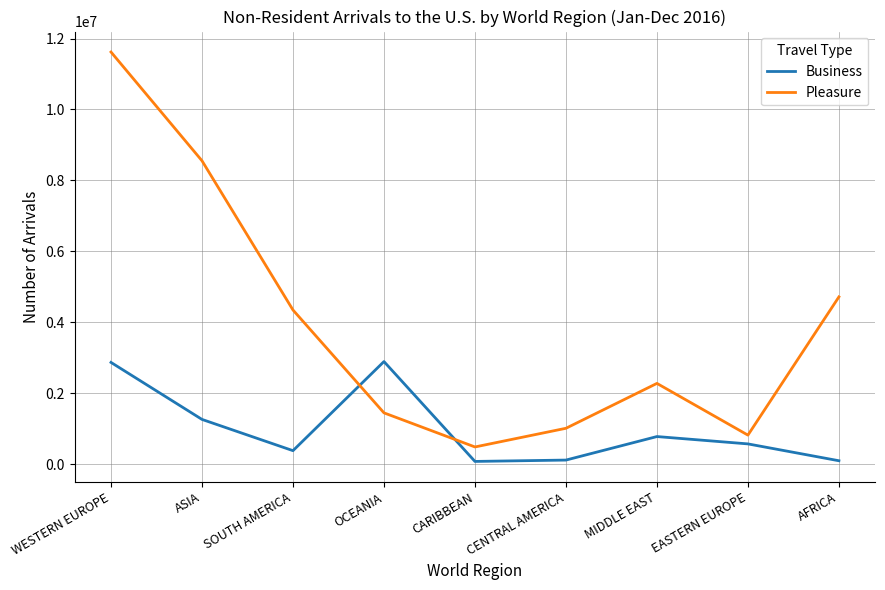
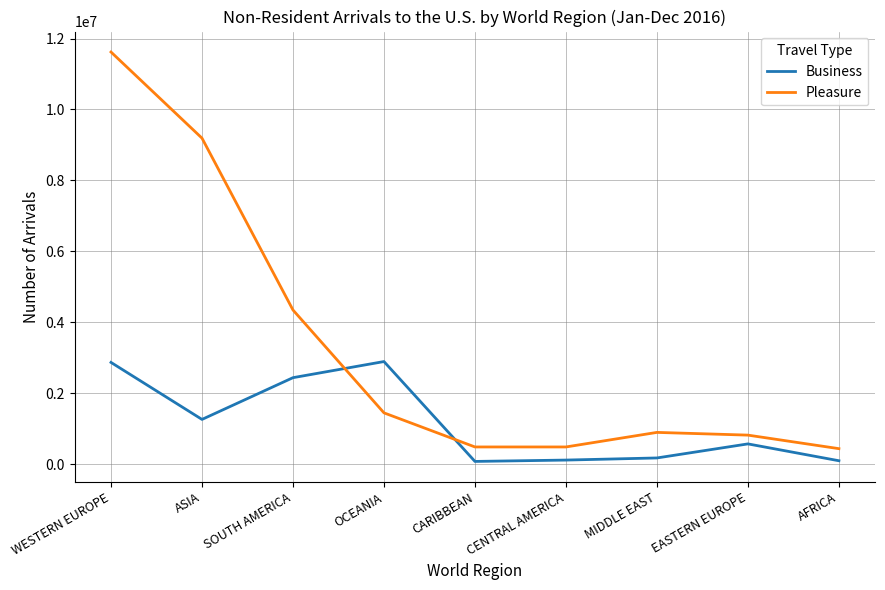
Pleasure, ASIA: 8600000 -> 9200000
Business, SOUTH AMERICA: 400000 -> 2400000
Pleasure, CENTRAL AMERICA: 1000000 -> 500000
Business, MIDDLE EAST: 800000 -> 200000
Pleasure, MIDDLE EAST: 2300000 -> 900000
Pleasure, AFRICA: 4700000 -> 400000
